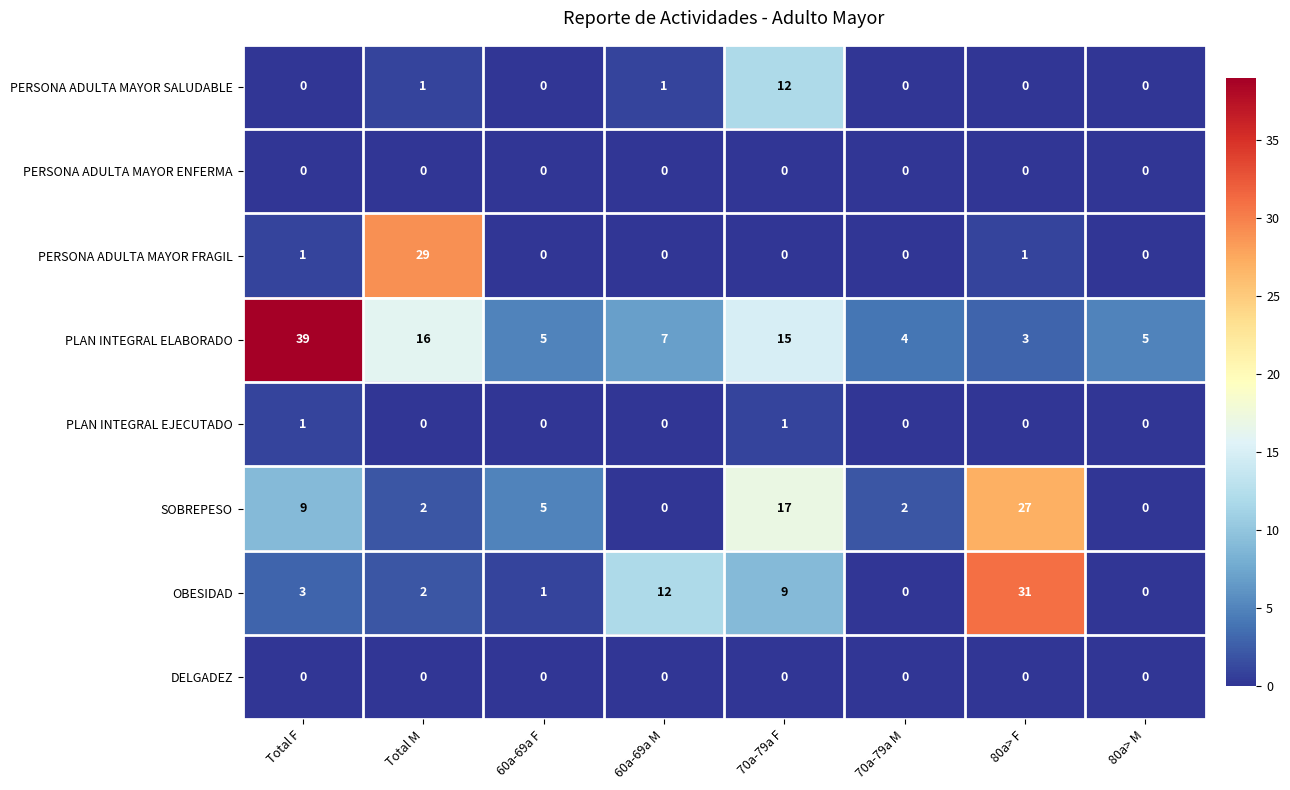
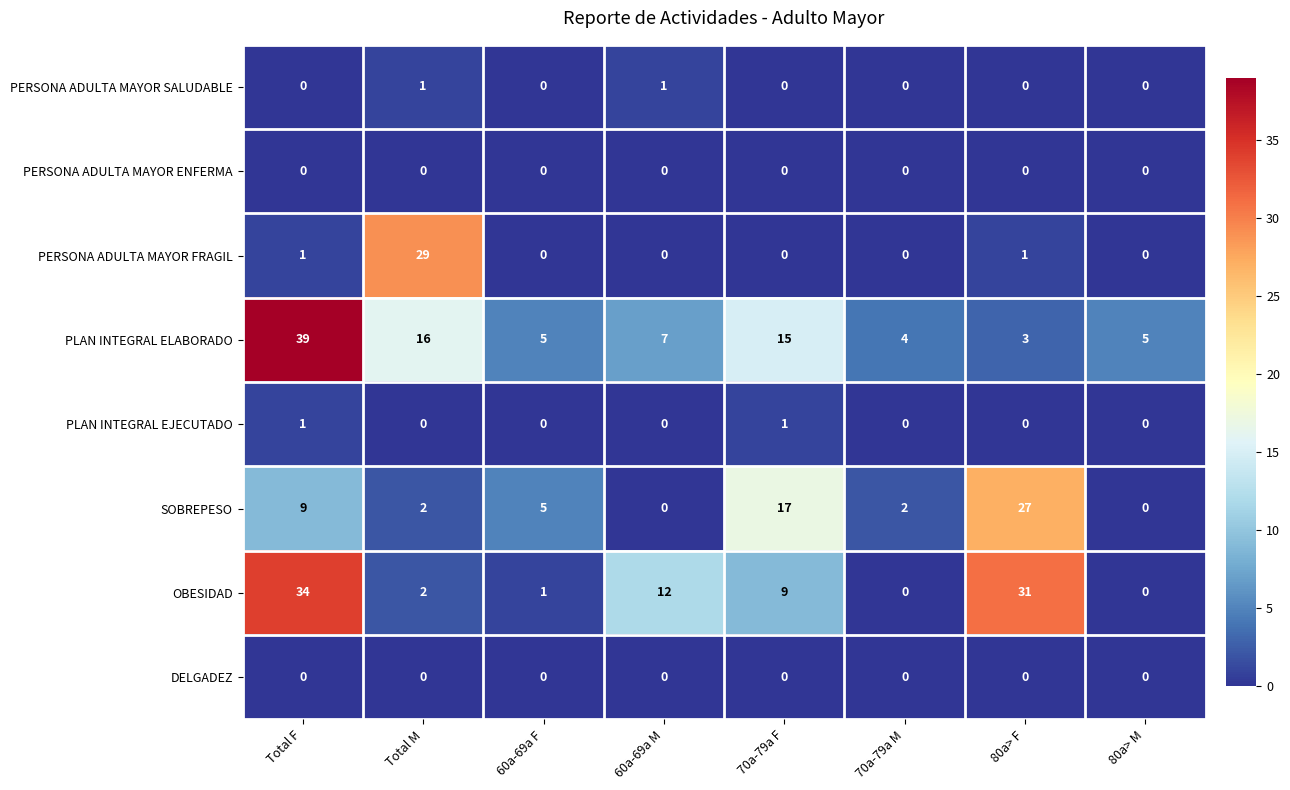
PERSONA ADULTA MAYOR SALUDABLE, 70a-79a F: 12 -> 0
OBESIDAD, Total F: 3 -> 34
